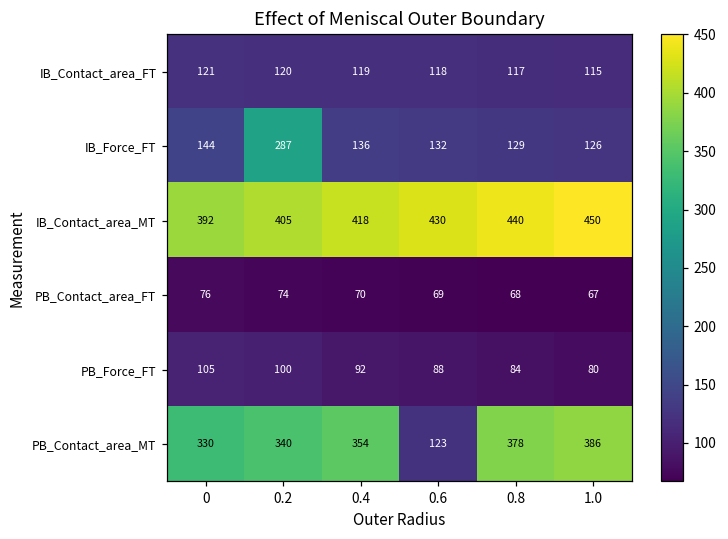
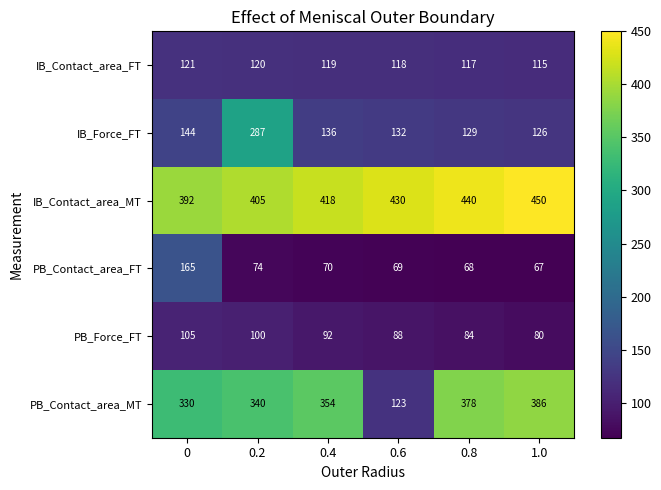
PB_Contact_area_FT, 0: 76 -> 165
